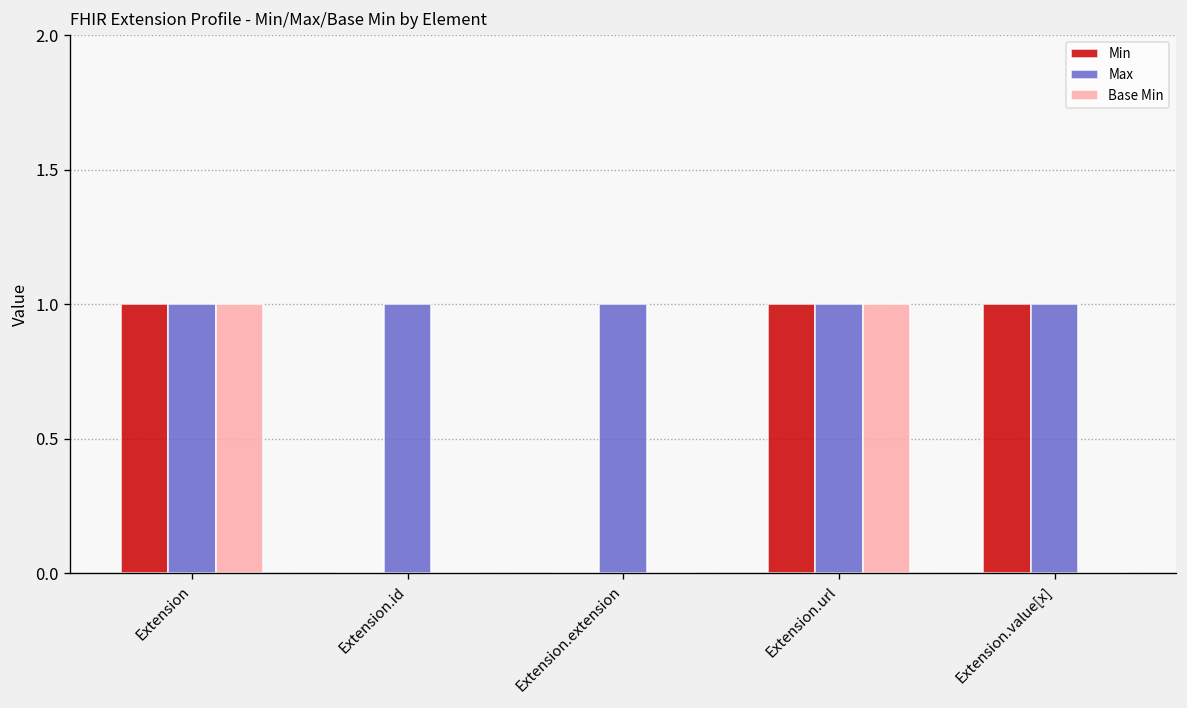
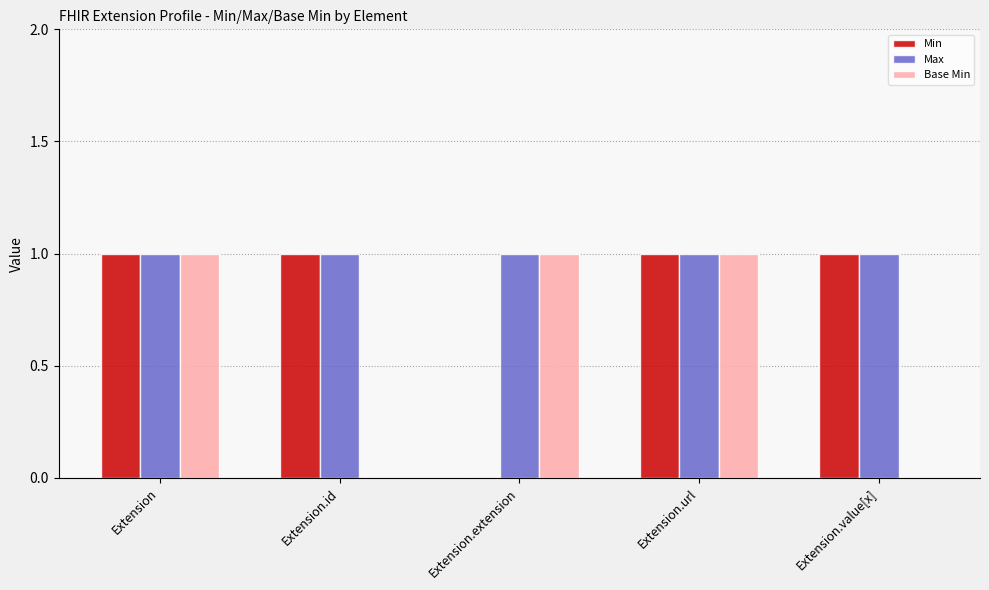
Min, Extension.id: 0 -> 1
Base Min, Extension.extension: 0 -> 1
